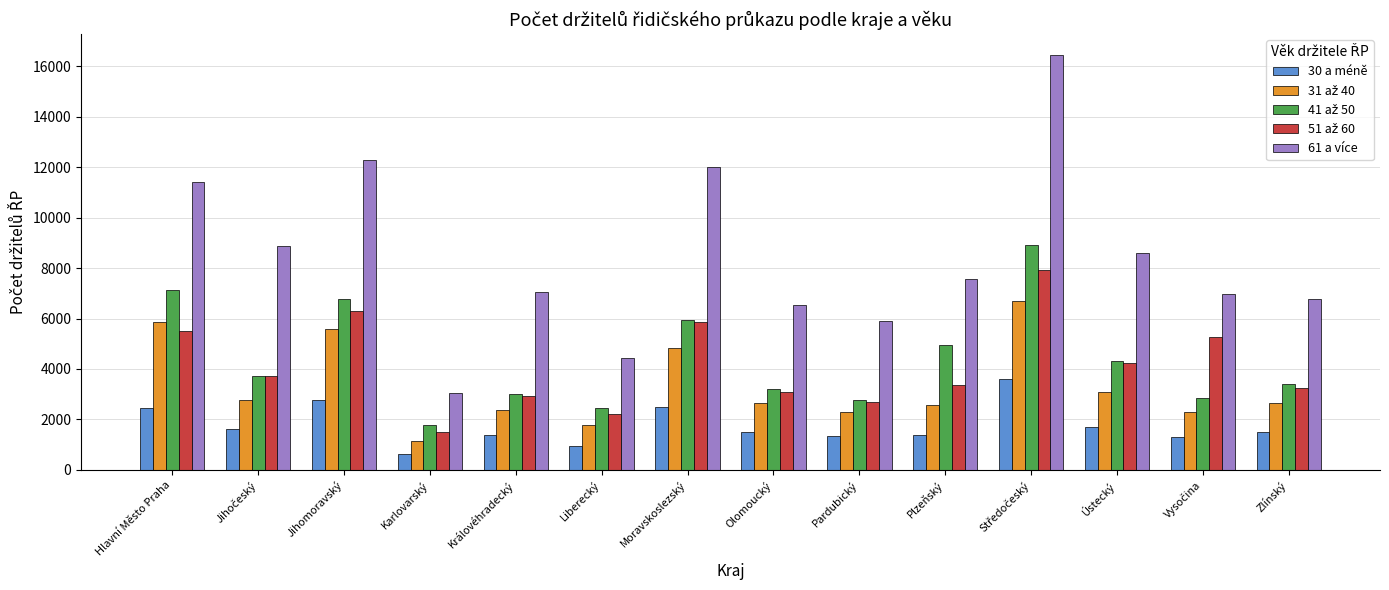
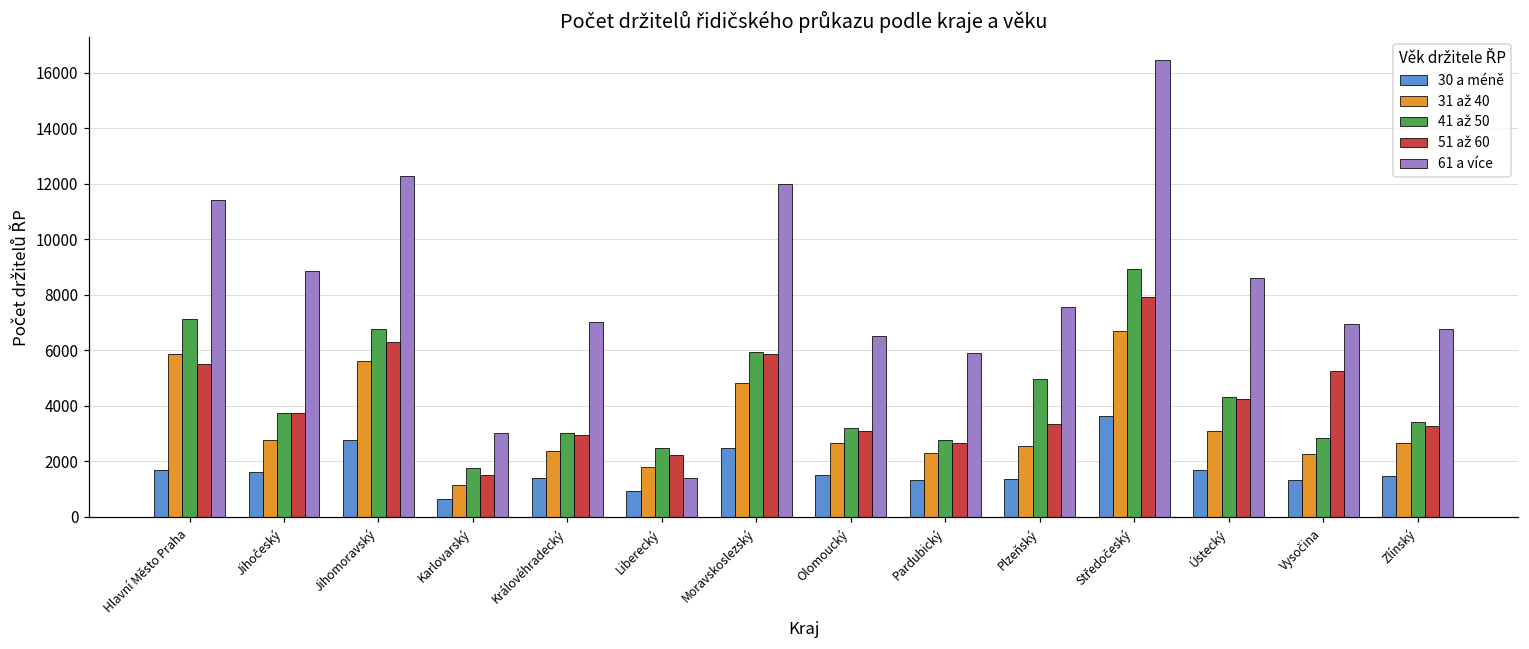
30 a méně, Hlavní Město Praha: 2500 -> 1700
61 a více, Liberecký: 4400 -> 1400
